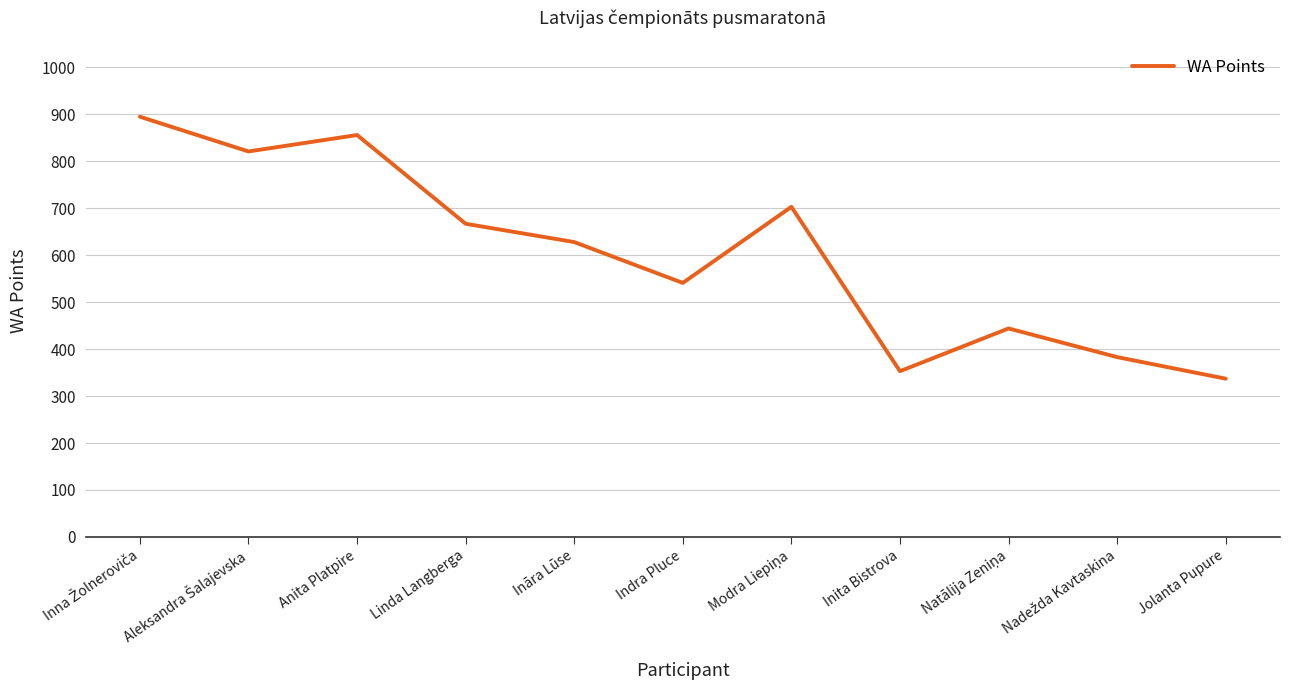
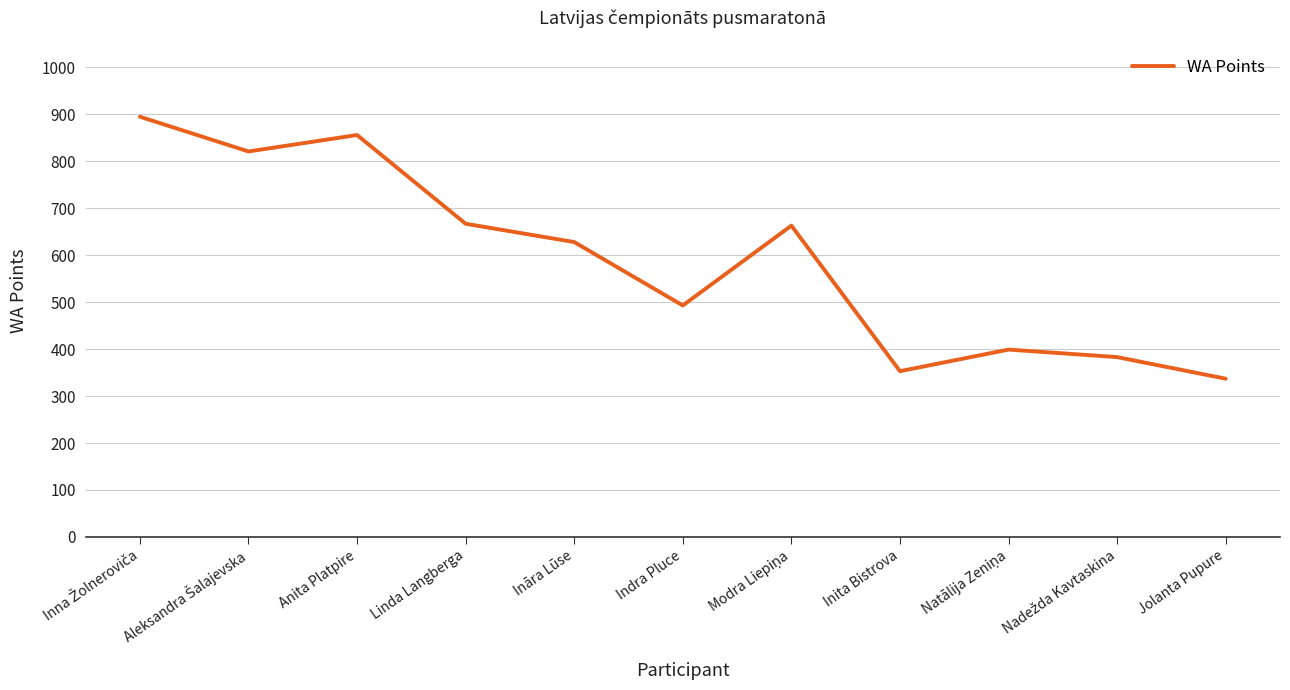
Indra Pluce: 540 -> 490
Modra Liepiņa: 700 -> 660
Natālija Zeniņa: 440 -> 400
